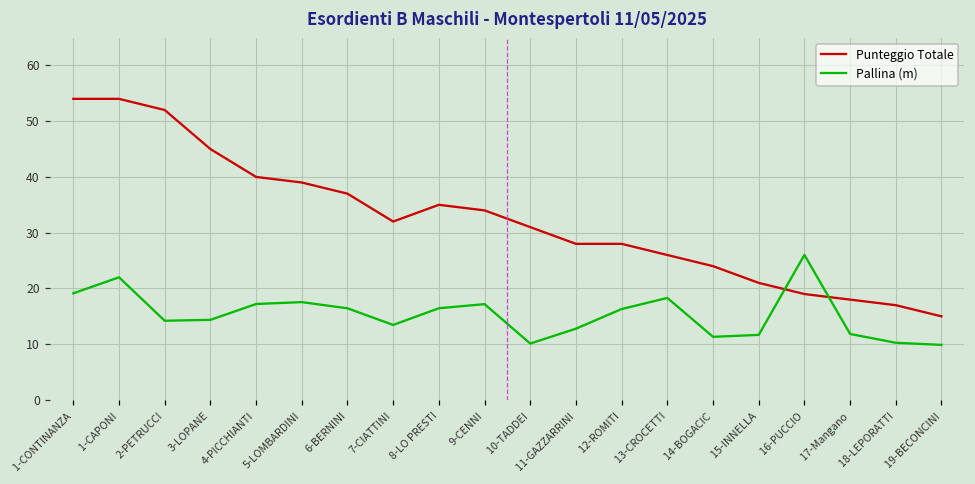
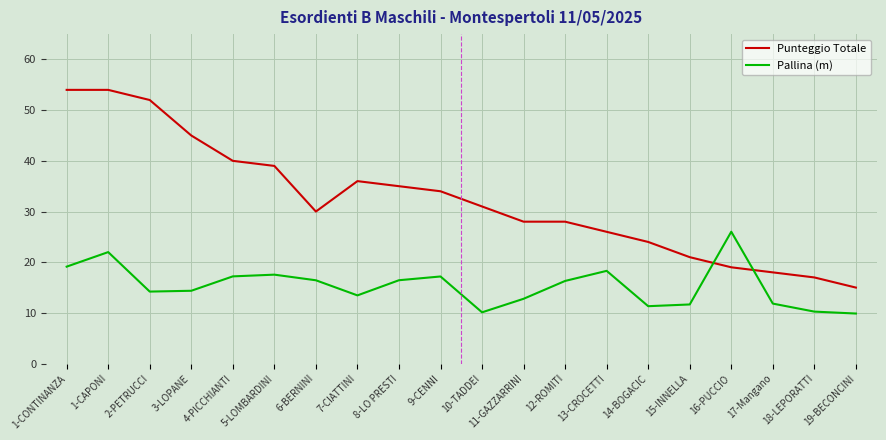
Punteggio Totale, 6-BERNINI: 37 -> 30
Punteggio Totale, 7-CIATTINI: 32 -> 36
